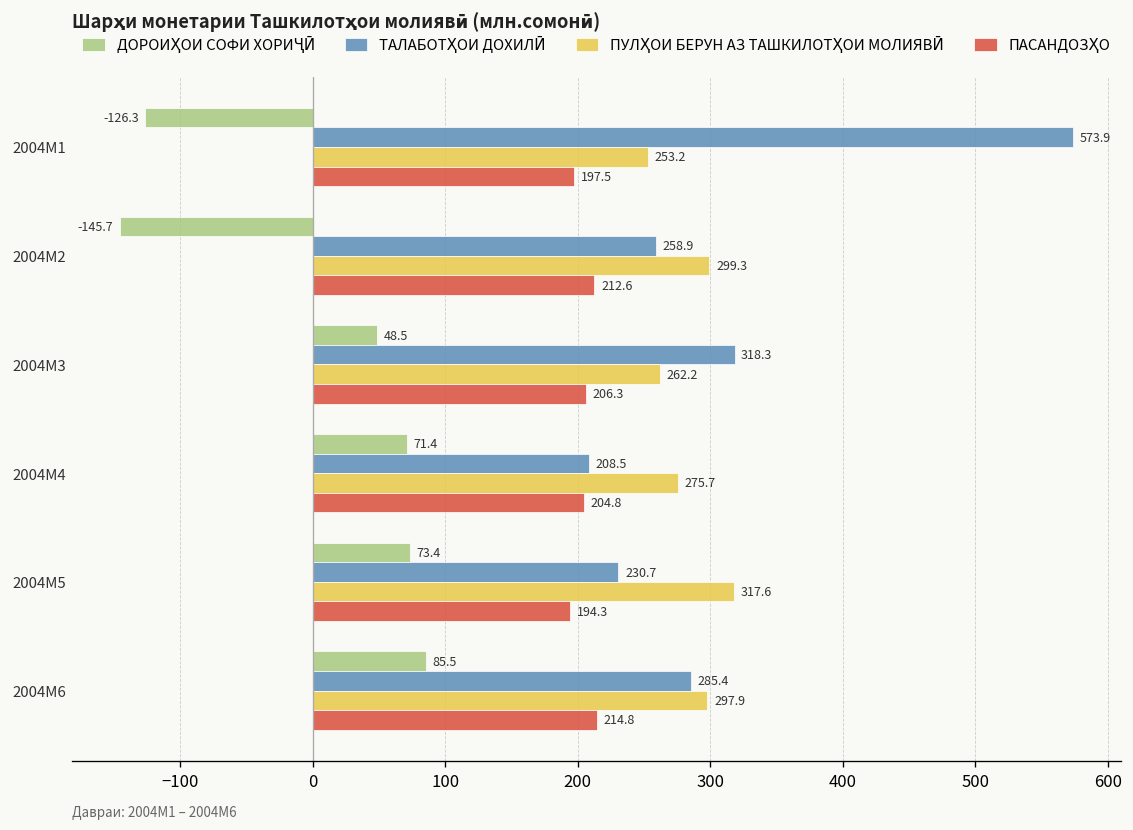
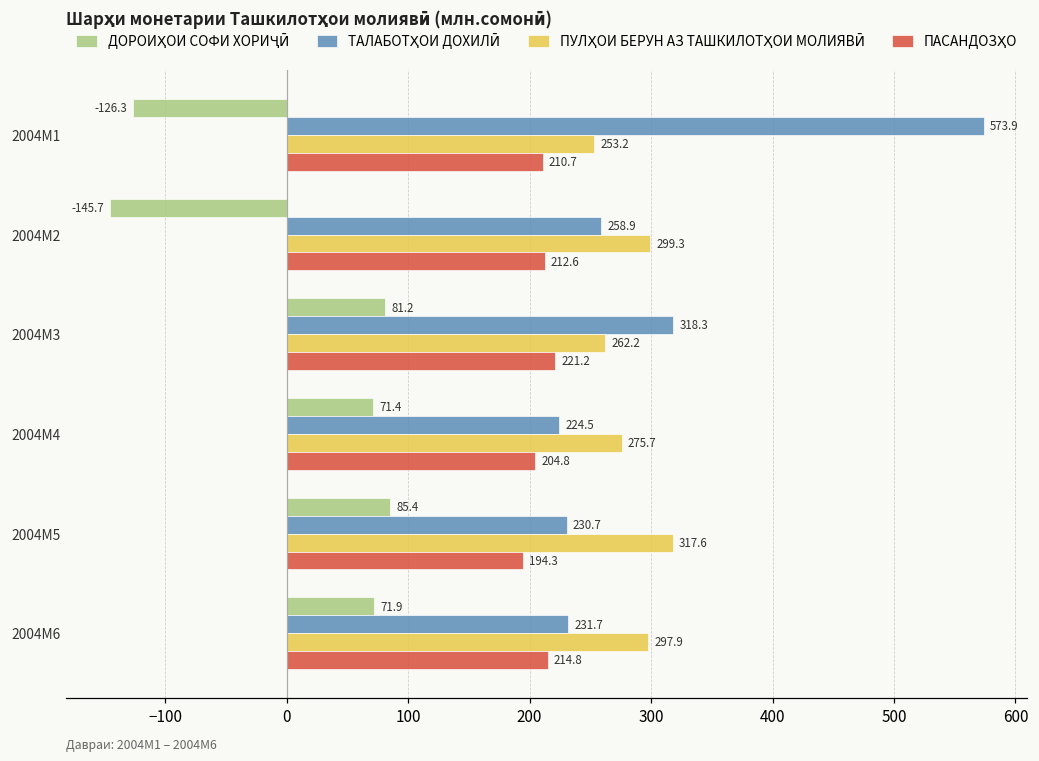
ПАСАНДОЗҲО, 2004M1: 197.5 -> 210.7
ДОРОИҲОИ СОФИ ХОРИҶӢ, 2004M3: 48.5 -> 81.2
ПАСАНДОЗҲО, 2004M3: 206.3 -> 221.2
ТАЛАБОТҲОИ ДОХИЛӢ, 2004M4: 208.5 -> 224.5
ДОРОИҲОИ СОФИ ХОРИҶӢ, 2004M5: 73.4 -> 85.4
ДОРОИҲОИ СОФИ ХОРИҶӢ, 2004M6: 85.5 -> 71.9
ТАЛАБОТҲОИ ДОХИЛӢ, 2004M6: 285.4 -> 231.7
